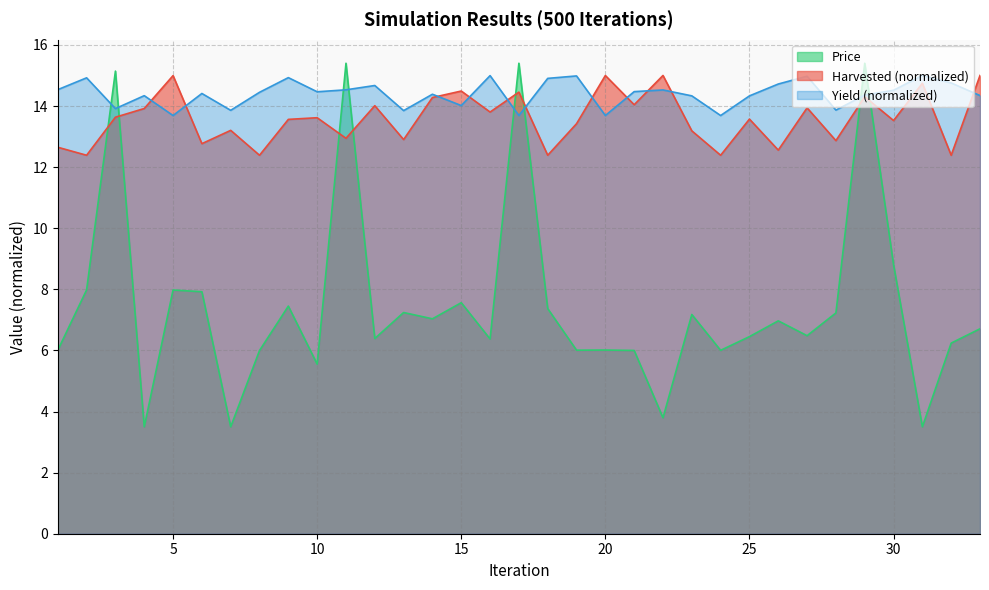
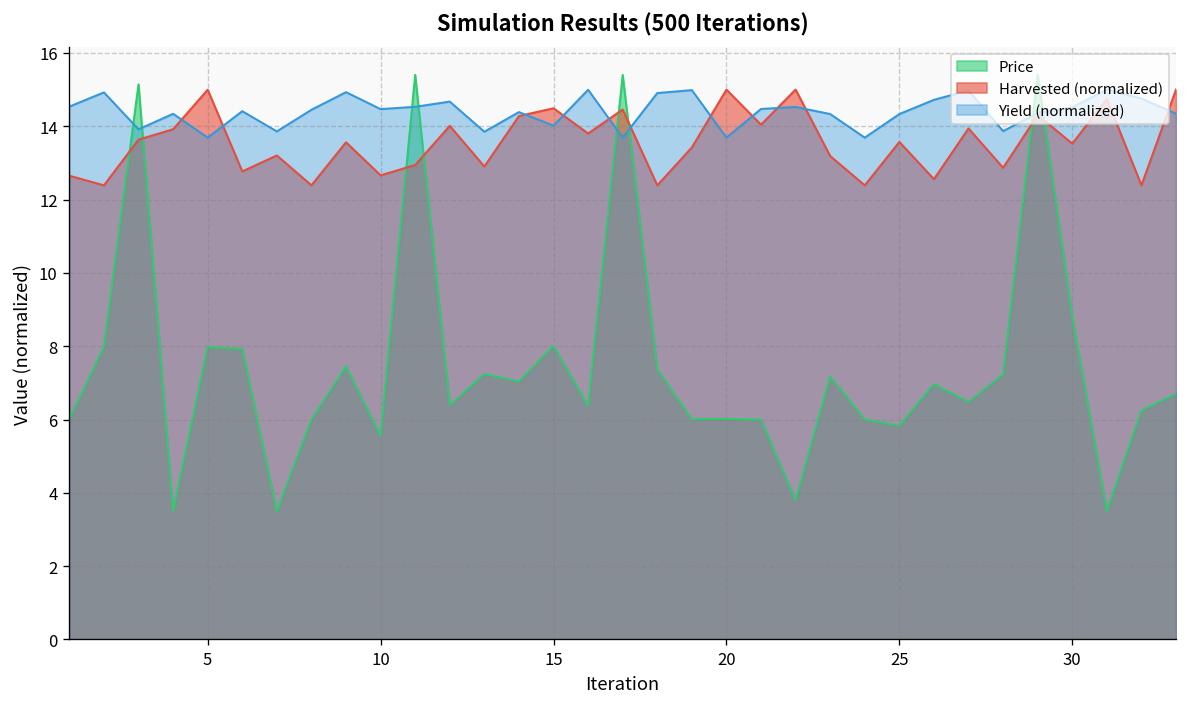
Harvested (normalized), 10: 13.6 -> 12.7
Price, 15: 7.6 -> 8.0
Price, 25: 6.5 -> 5.8
